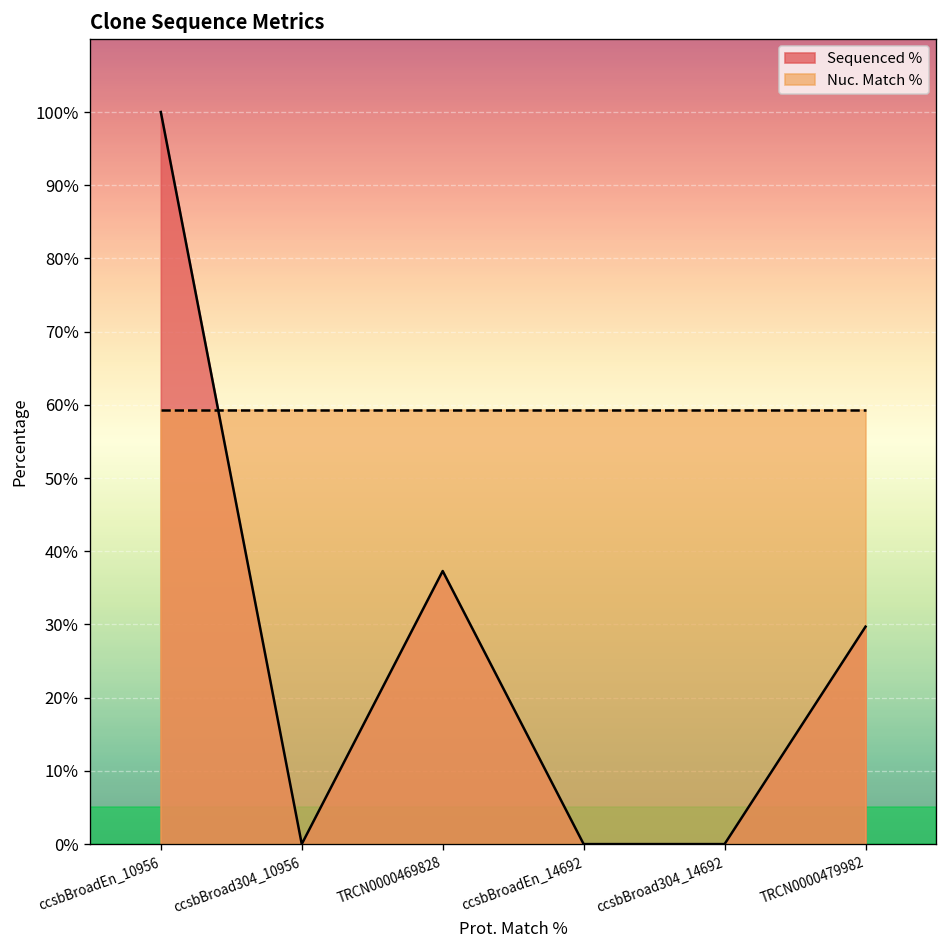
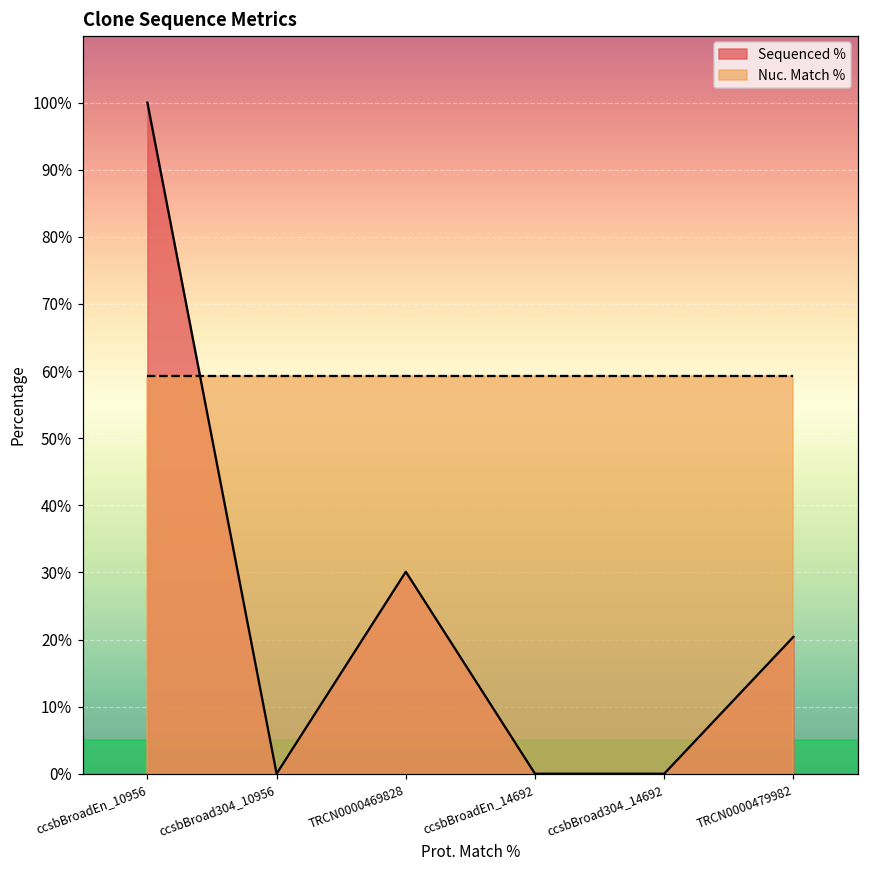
Sequenced %, TRCN0000469828: 37% -> 30%
Sequenced %, TRCN0000479982: 30% -> 20%
